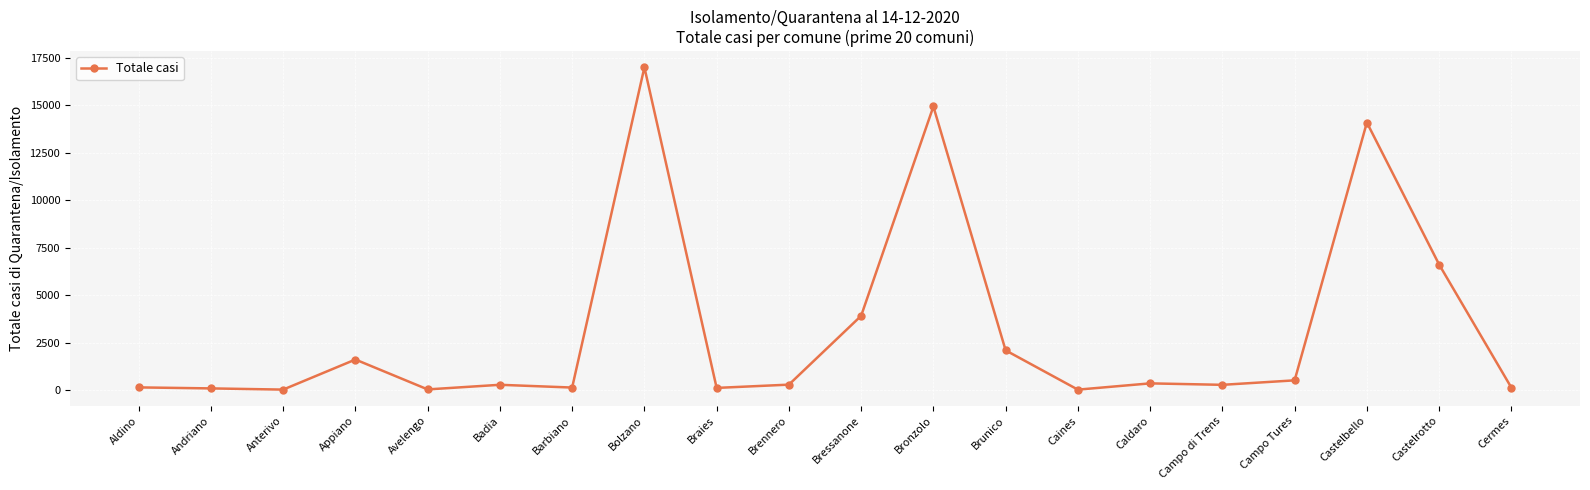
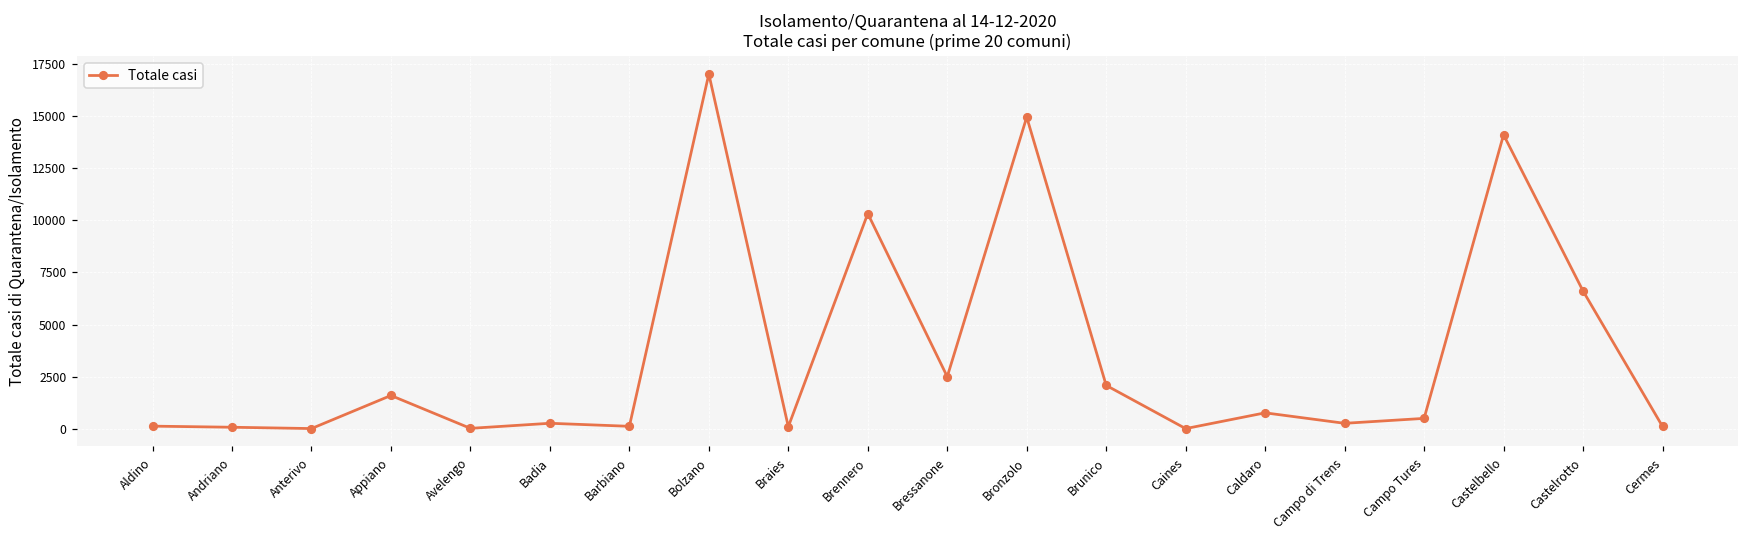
Brennero: 300 -> 10300
Bressanone: 3900 -> 2500
Caldaro: 400 -> 800
